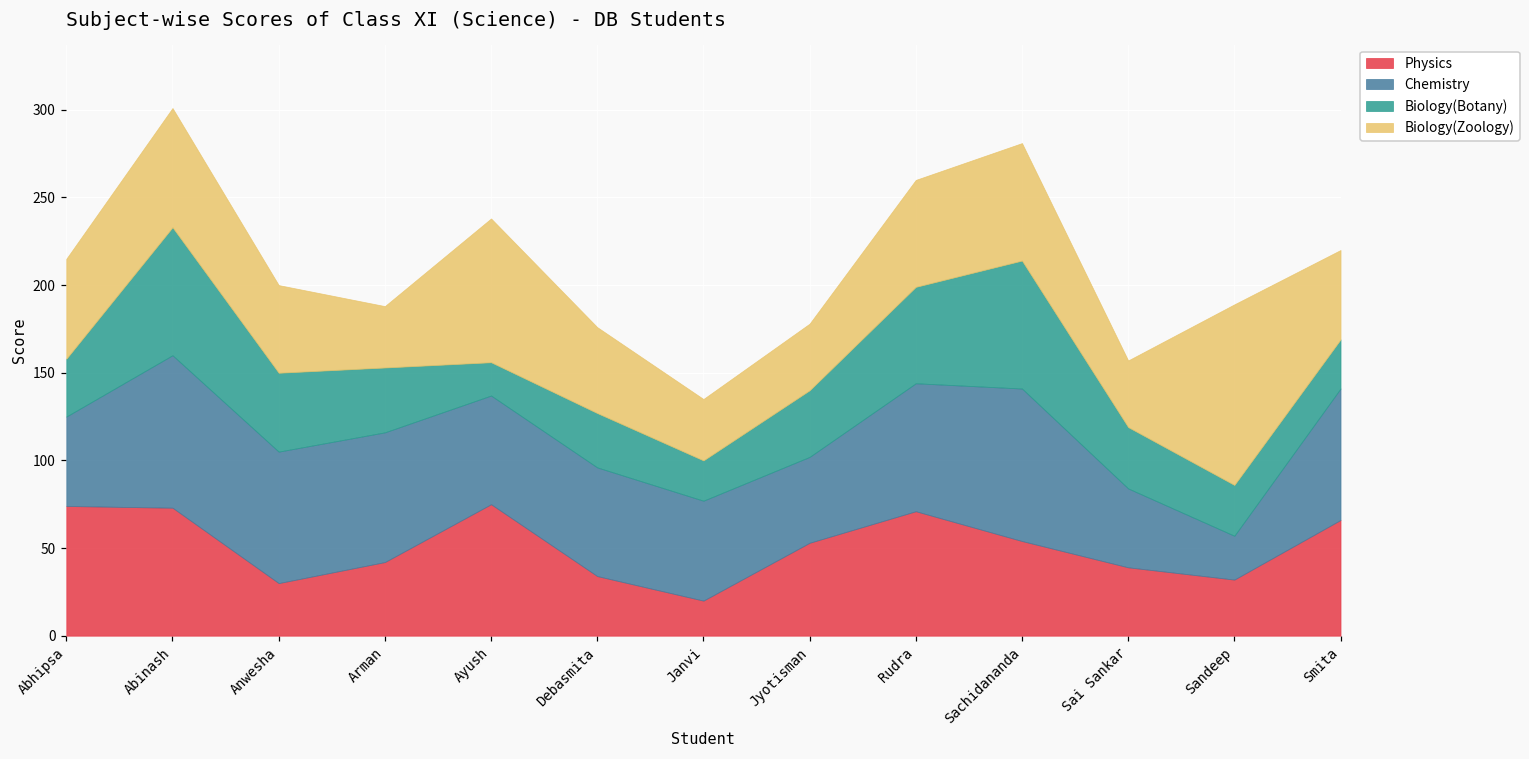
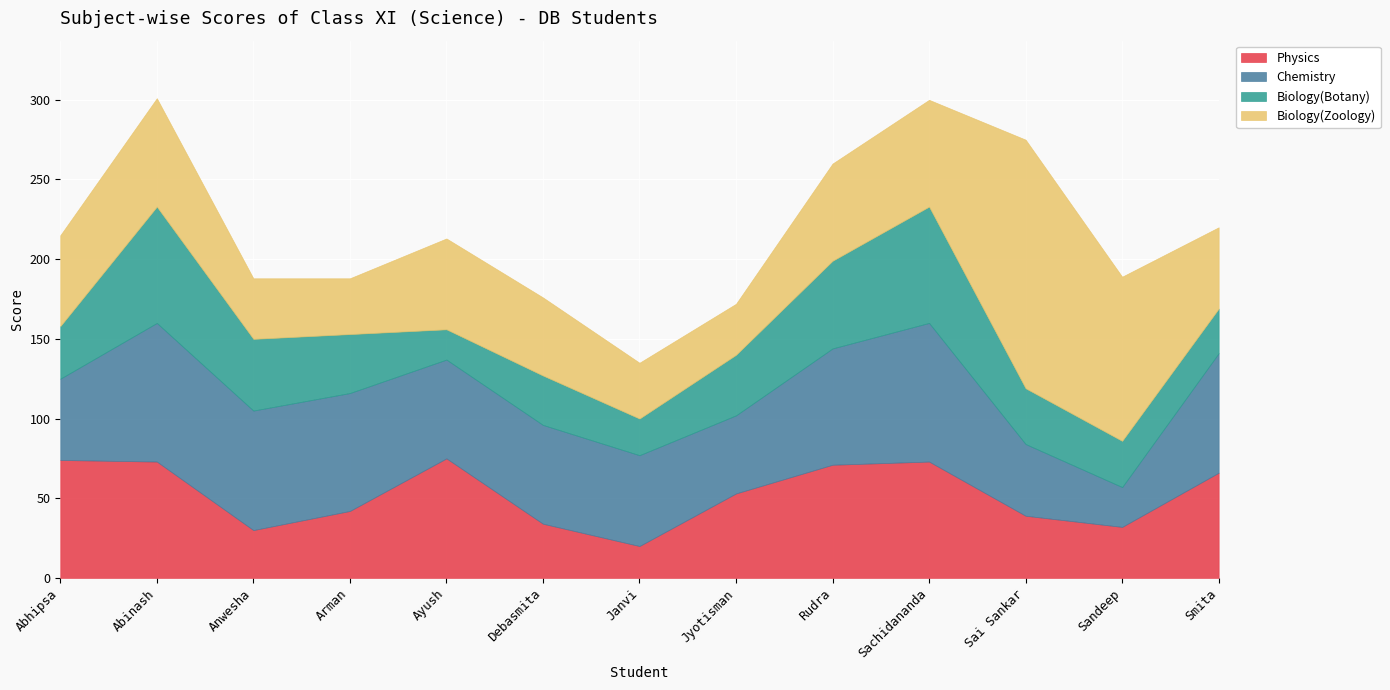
Biology(Zoology), Anwesha: 50 -> 38
Biology(Zoology), Ayush: 82 -> 57
Biology(Zoology), Jyotisman: 38 -> 32
Physics, Sachidananda: 54 -> 73
Biology(Zoology), Sai Sankar: 38 -> 156
